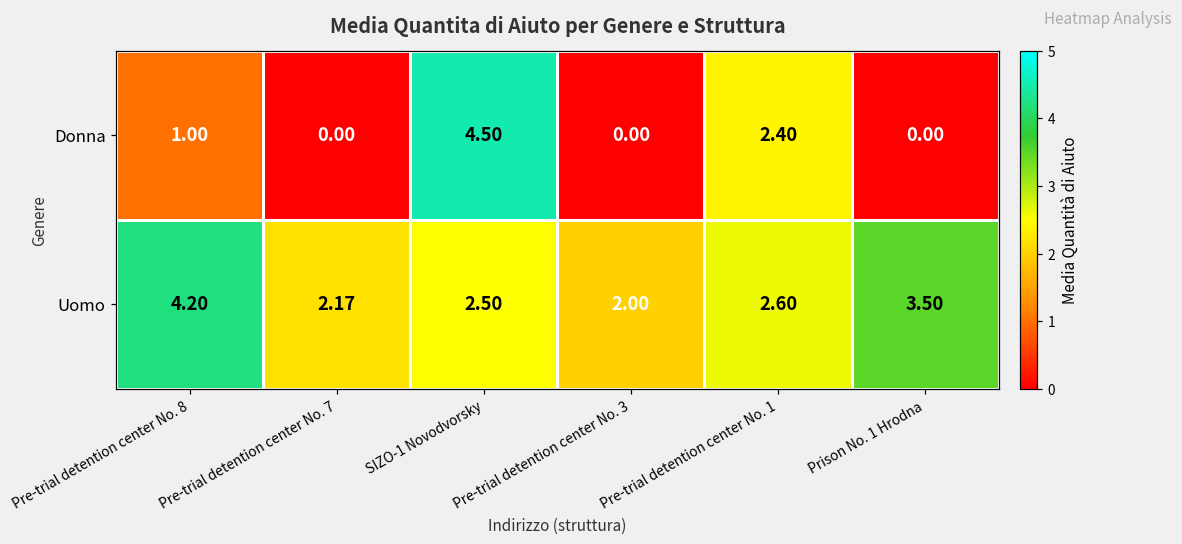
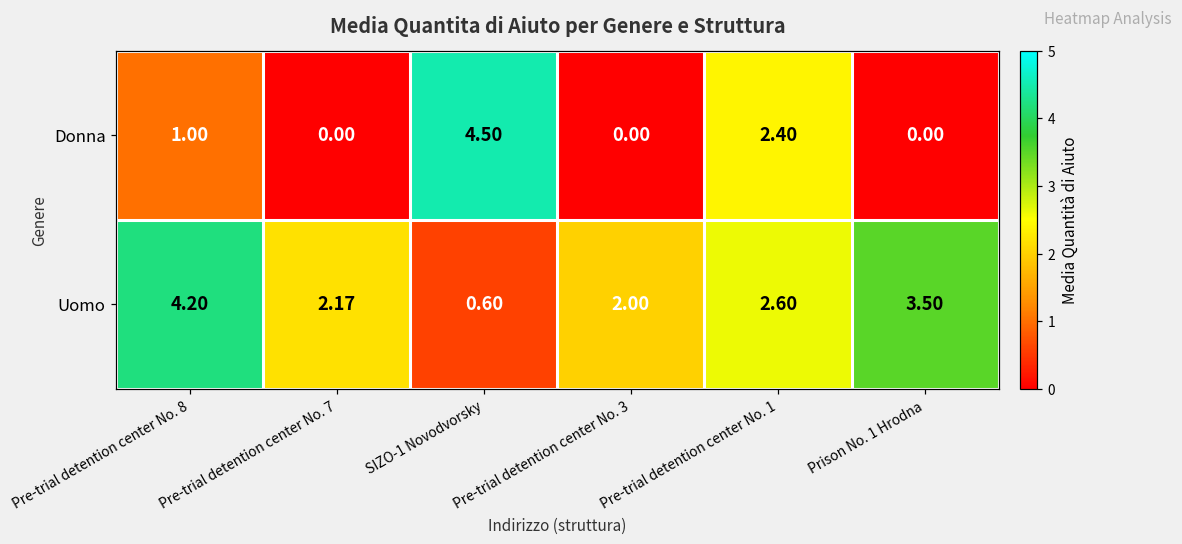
Uomo, SIZO-1 Novodvorsky: 2.50 -> 0.60
